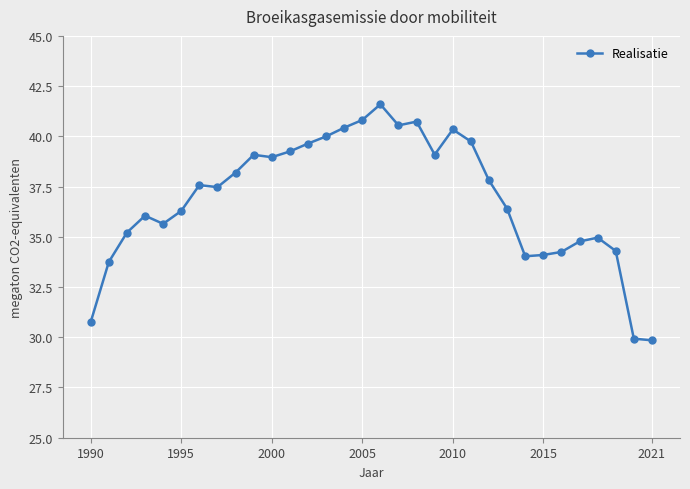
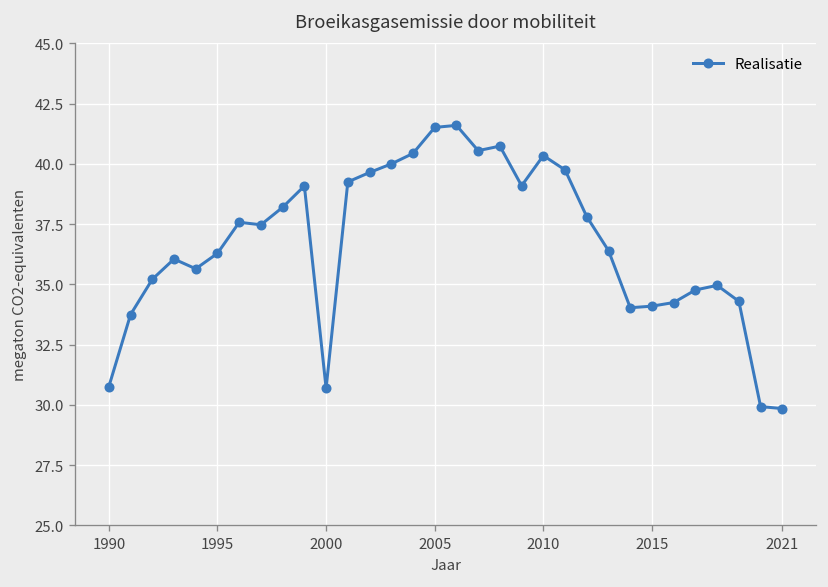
2000: 39.0 -> 30.7
2005: 40.8 -> 41.5
